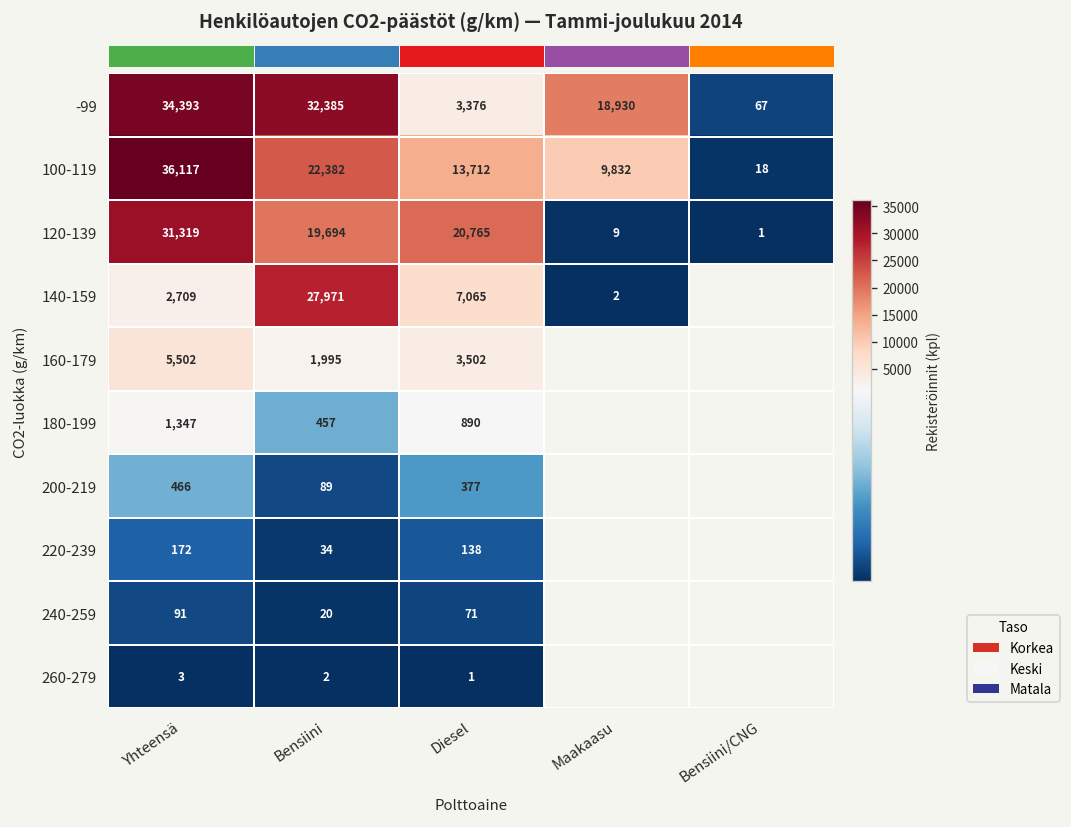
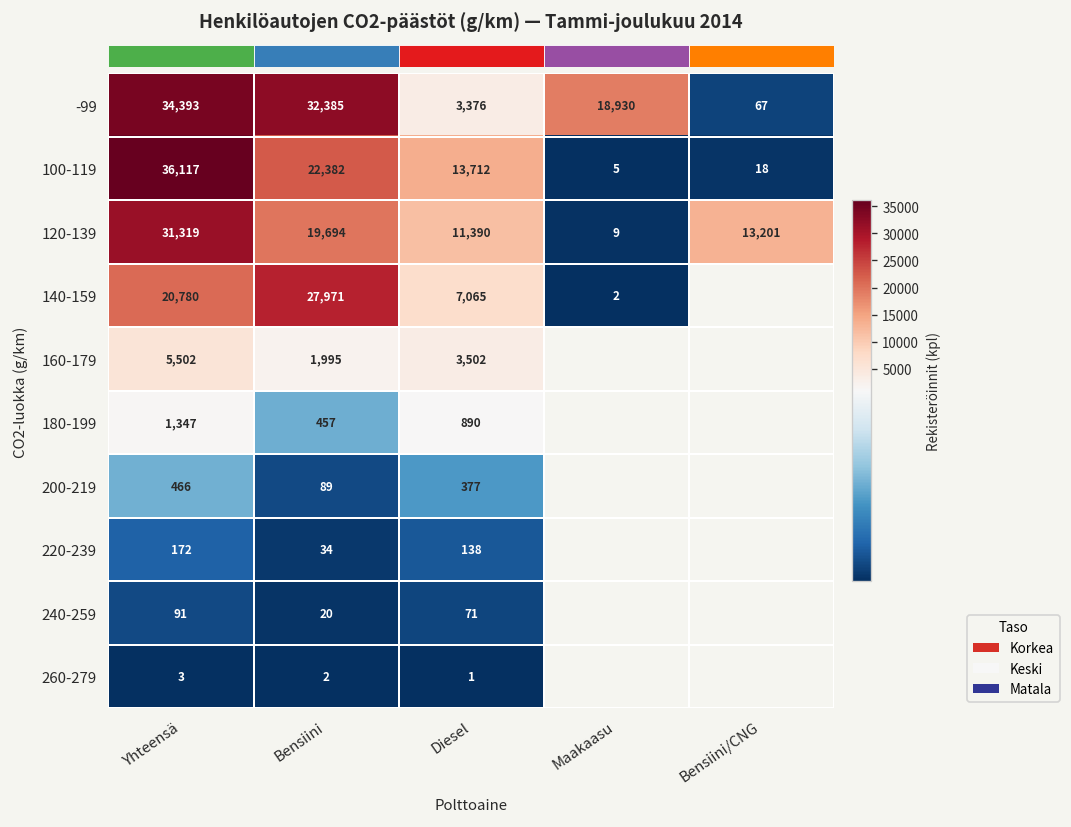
100-119, Maakaasu: 9,832 -> 5
120-139, Diesel: 20,765 -> 11,390
120-139, Bensiini/CNG: 1 -> 13,201
140-159, Yhteensä: 2,709 -> 20,780
